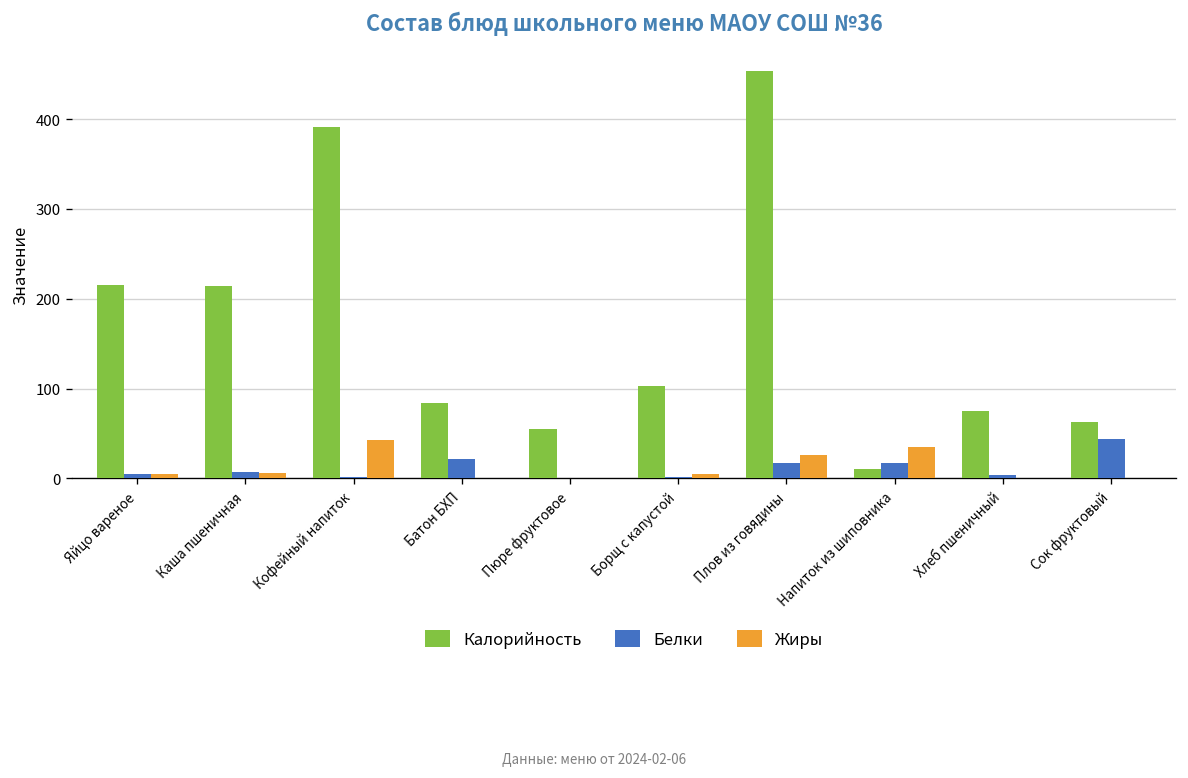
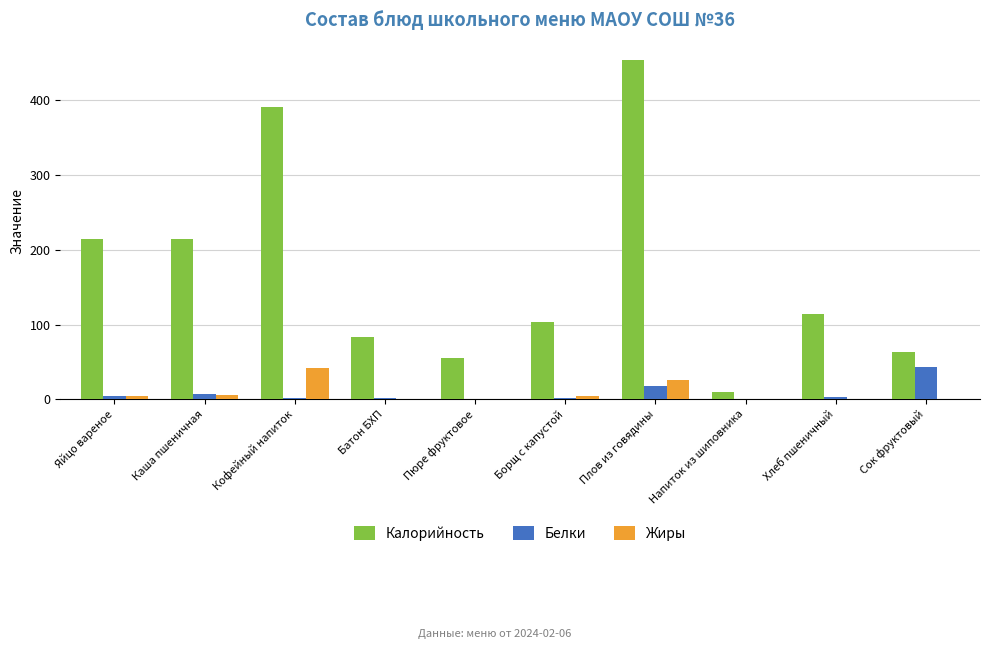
Белки, Батон БХП: 20 -> 0
Белки, Напиток из шиповника: 20 -> 0
Жиры, Напиток из шиповника: 40 -> 0
Калорийность, Хлеб пшеничный: 80 -> 110
